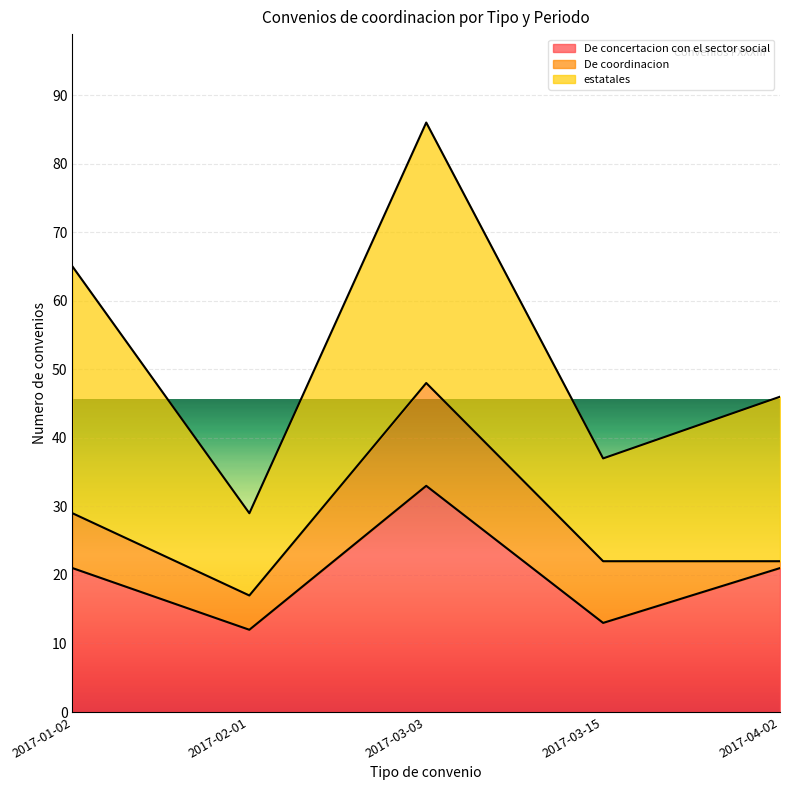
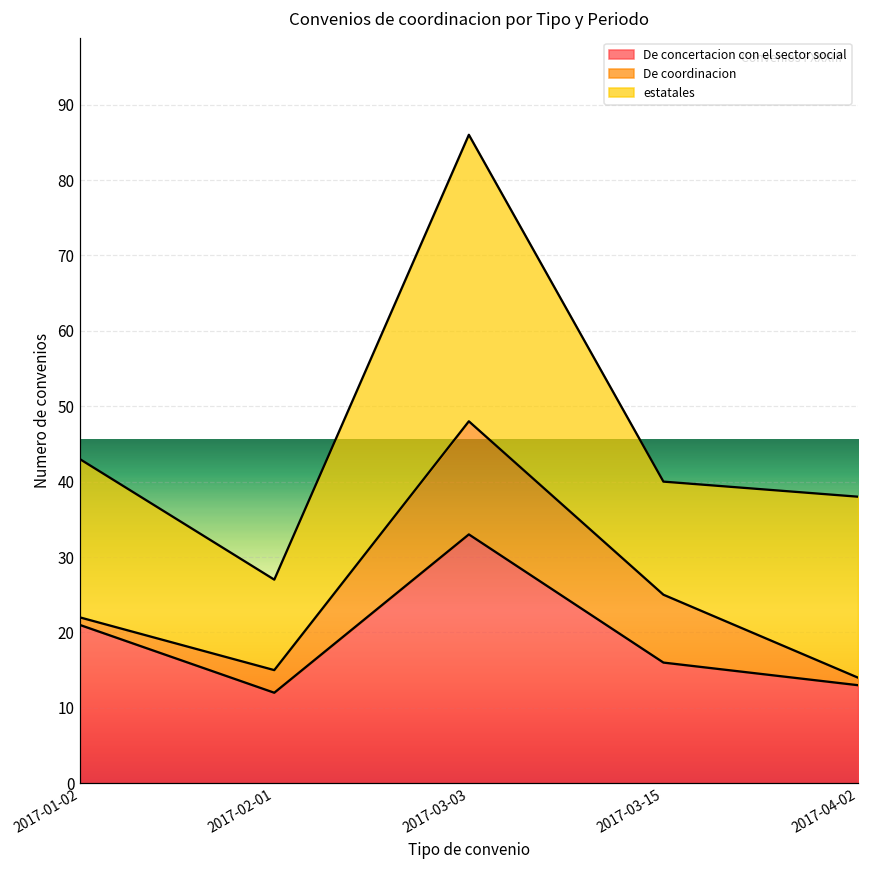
De coordinacion, 2017-01-02: 8 -> 1
estatales, 2017-01-02: 36 -> 21
De coordinacion, 2017-02-01: 5 -> 3
De concertacion con el sector social, 2017-03-15: 13 -> 16
De concertacion con el sector social, 2017-04-02: 21 -> 13
